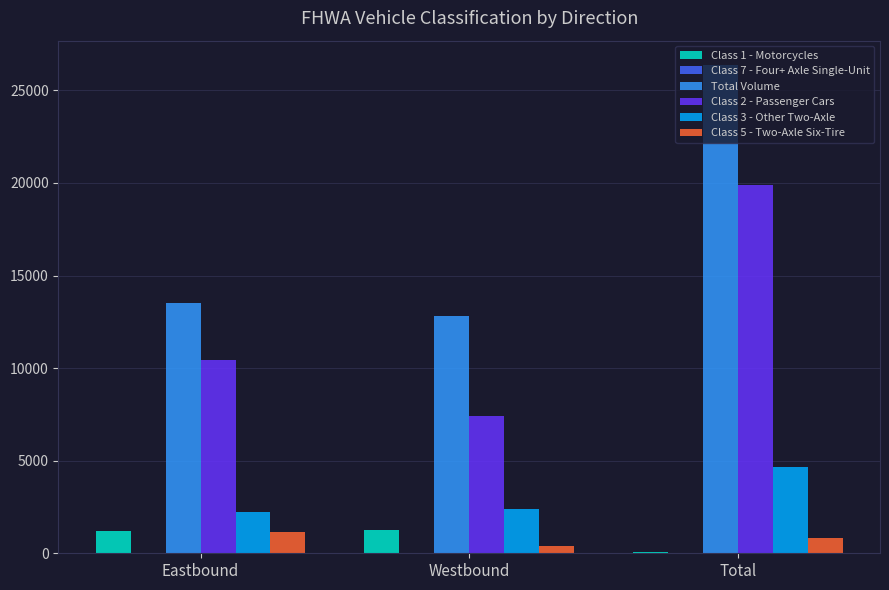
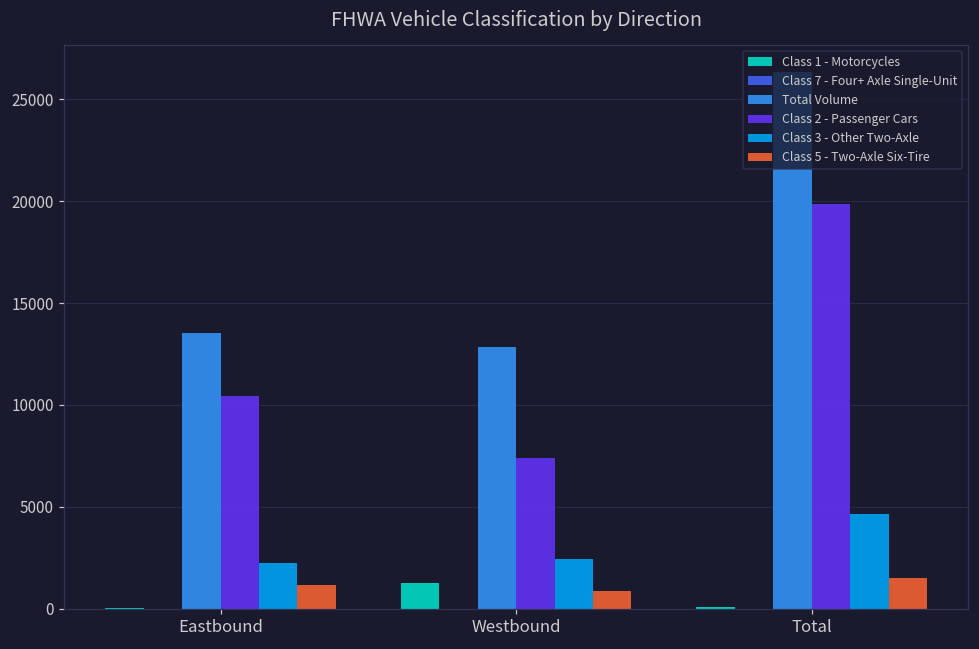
Class 1 - Motorcycles, Eastbound: 1200 -> 0
Class 5 - Two-Axle Six-Tire, Westbound: 400 -> 900
Class 5 - Two-Axle Six-Tire, Total: 800 -> 1500
